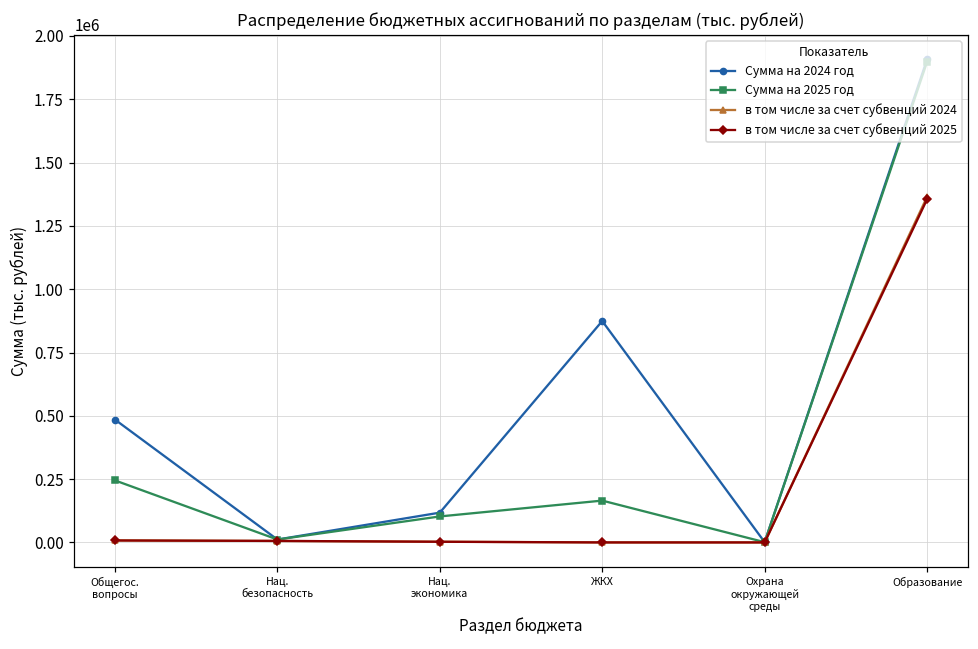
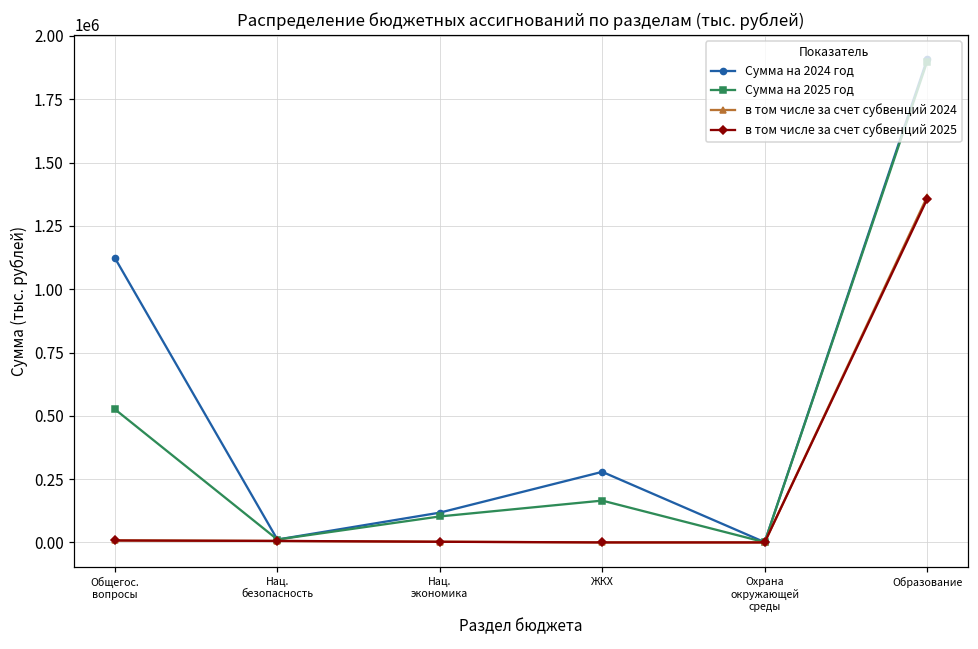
Сумма на 2024 год, Общегос. вопросы: 490000 -> 1120000
Сумма на 2025 год, Общегос. вопросы: 240000 -> 530000
Сумма на 2024 год, ЖКХ: 870000 -> 280000
